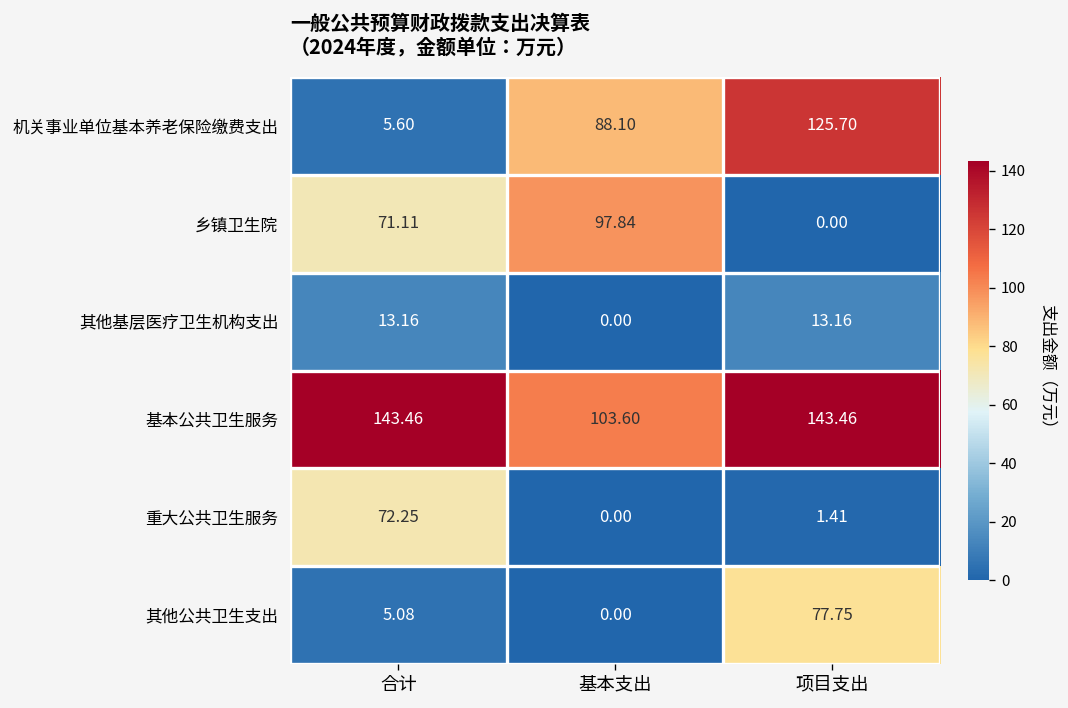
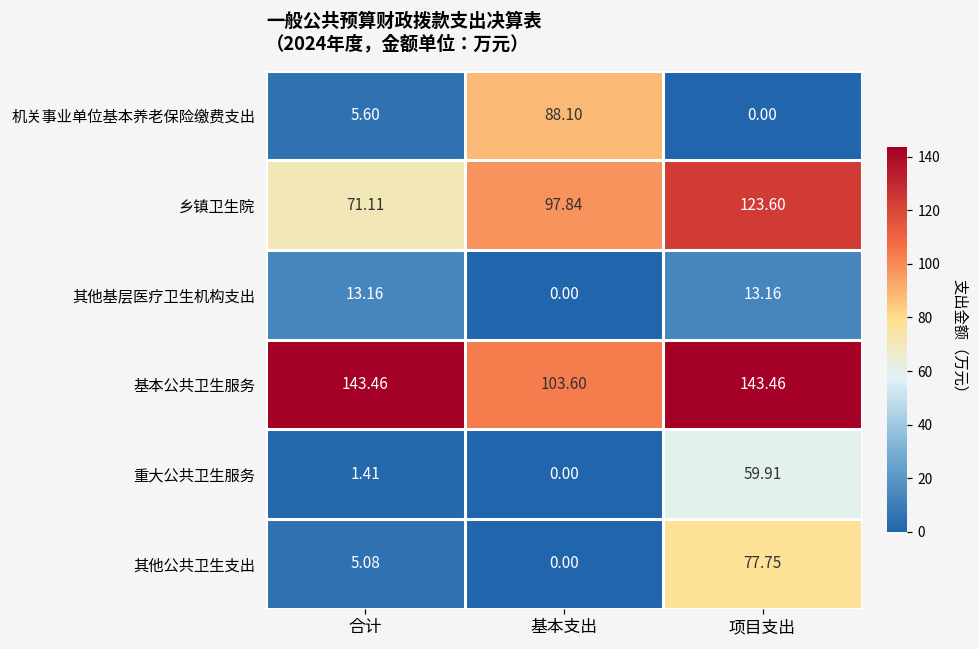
机关事业单位基本养老保险缴费支出, 项目支出: 125.70 -> 0.00
乡镇卫生院, 项目支出: 0.00 -> 123.60
重大公共卫生服务, 合计: 72.25 -> 1.41
重大公共卫生服务, 项目支出: 1.41 -> 59.91
